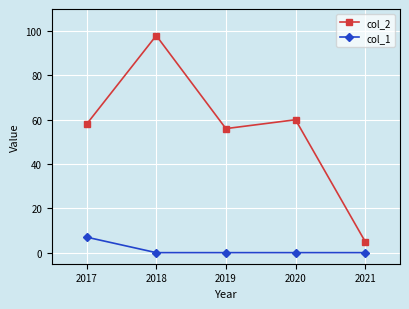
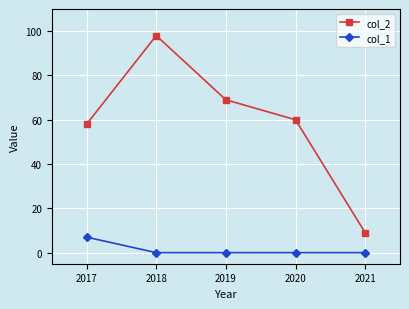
col_2, 2019: 56 -> 69
col_2, 2021: 5 -> 9
